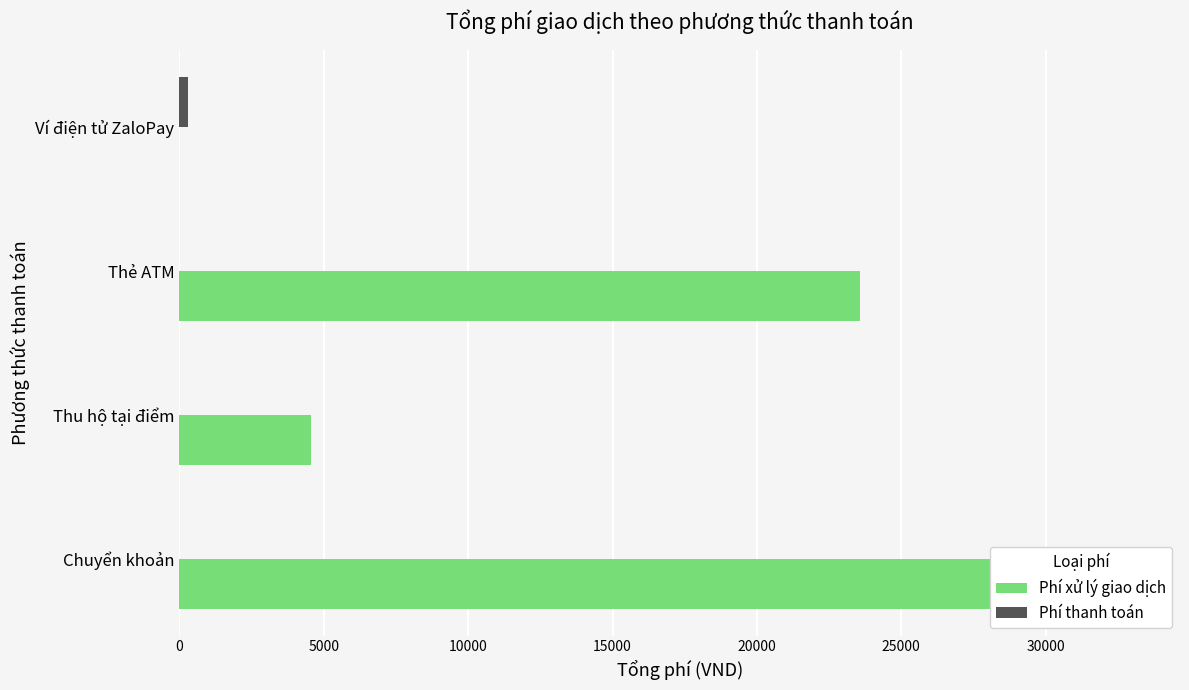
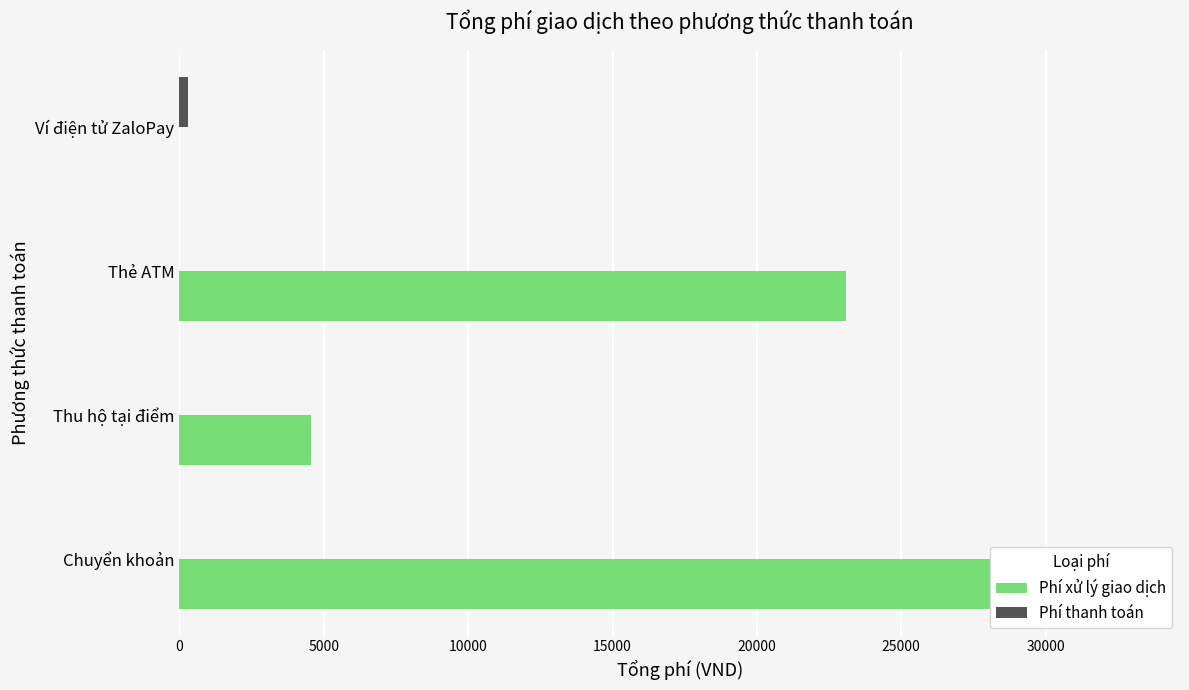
Phí xử lý giao dịch, Thẻ ATM: 23600 -> 23100
